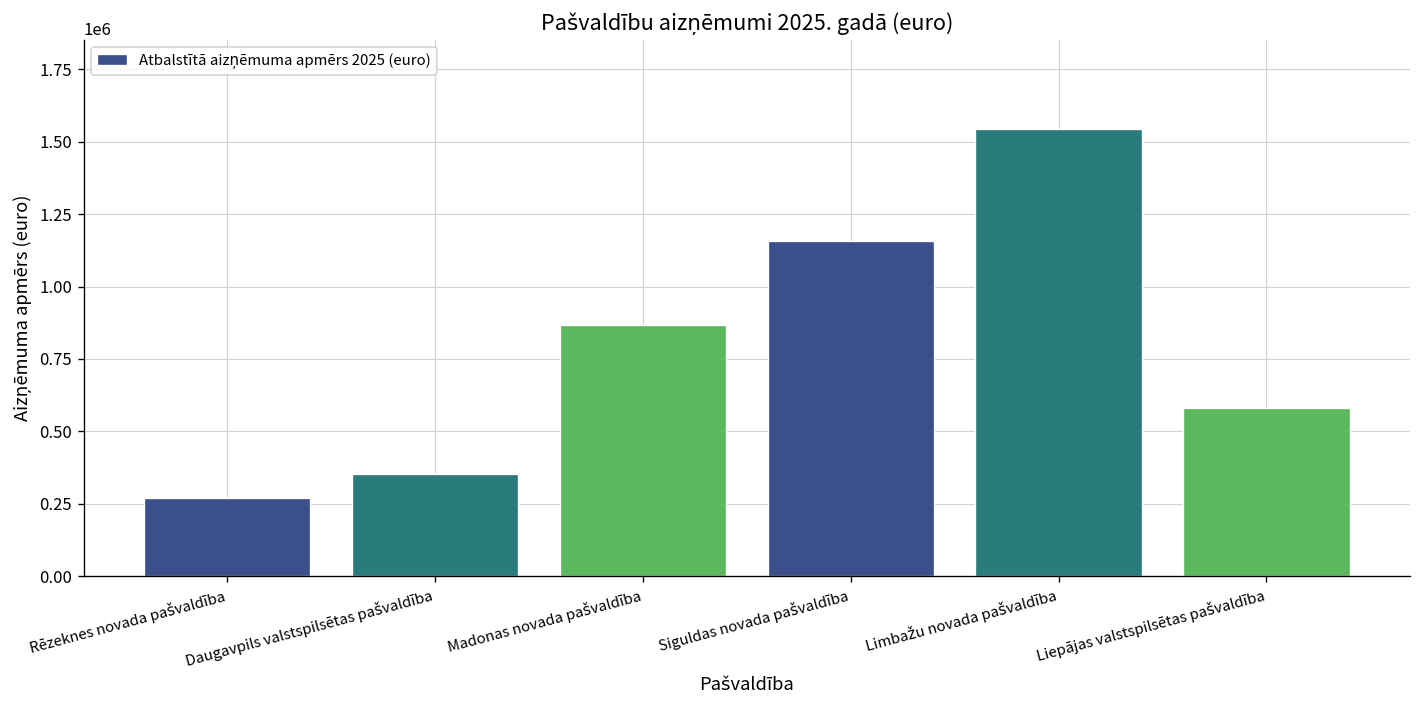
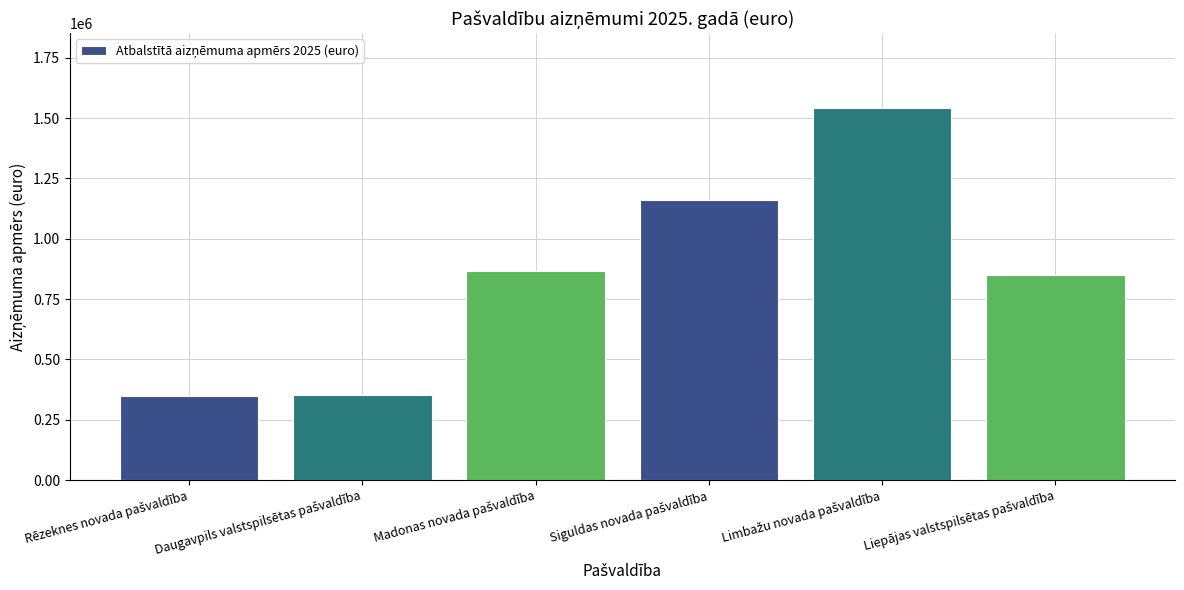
Rēzeknes novada pašvaldība: 270000 -> 350000
Liepājas valstspilsētas pašvaldība: 580000 -> 850000
